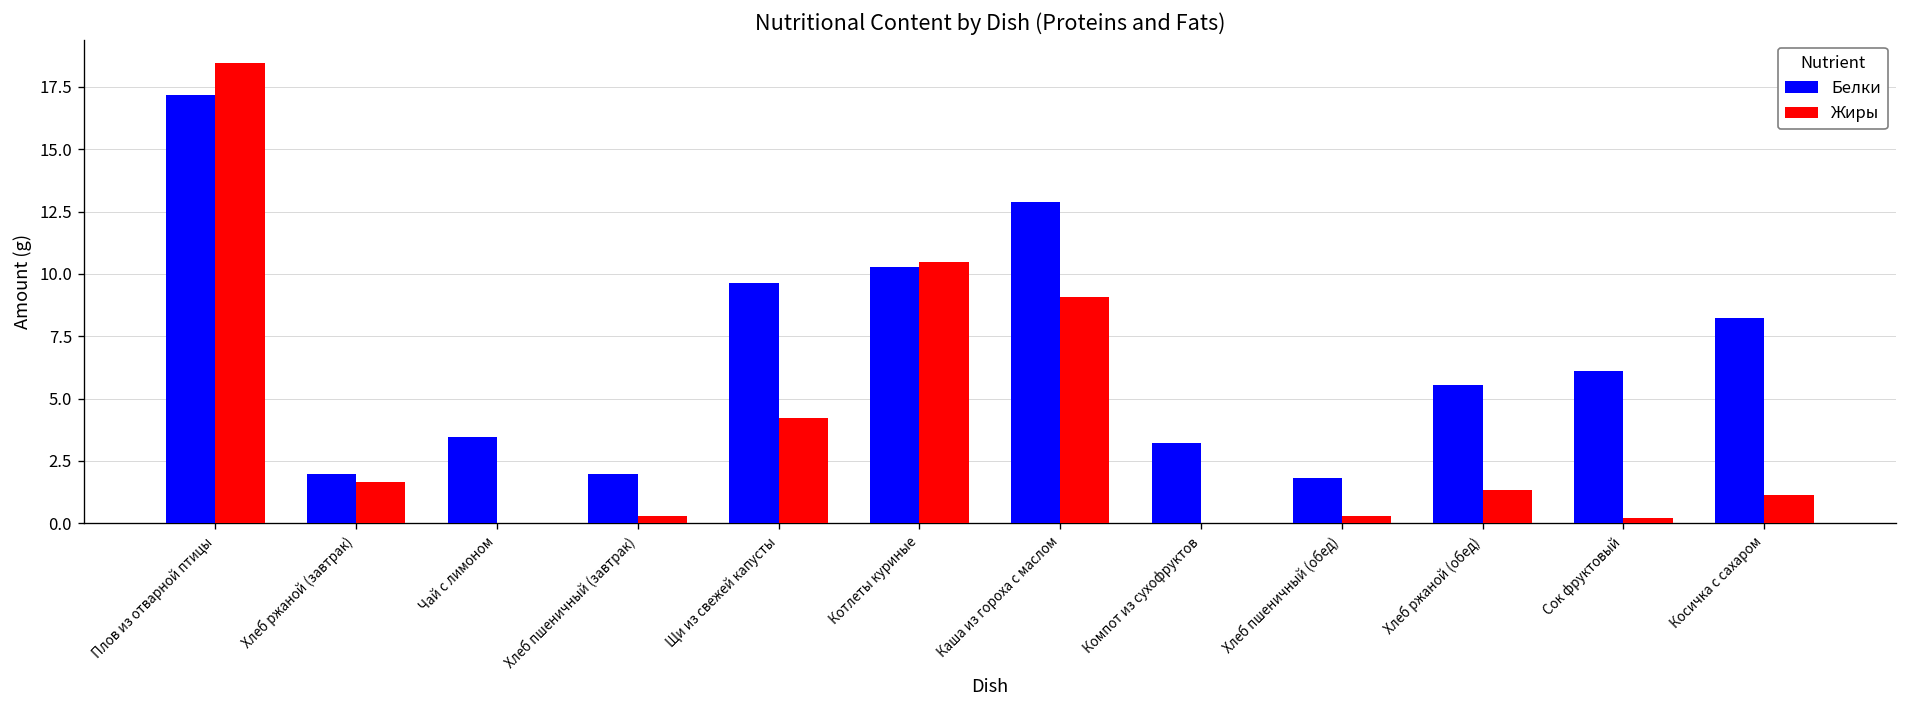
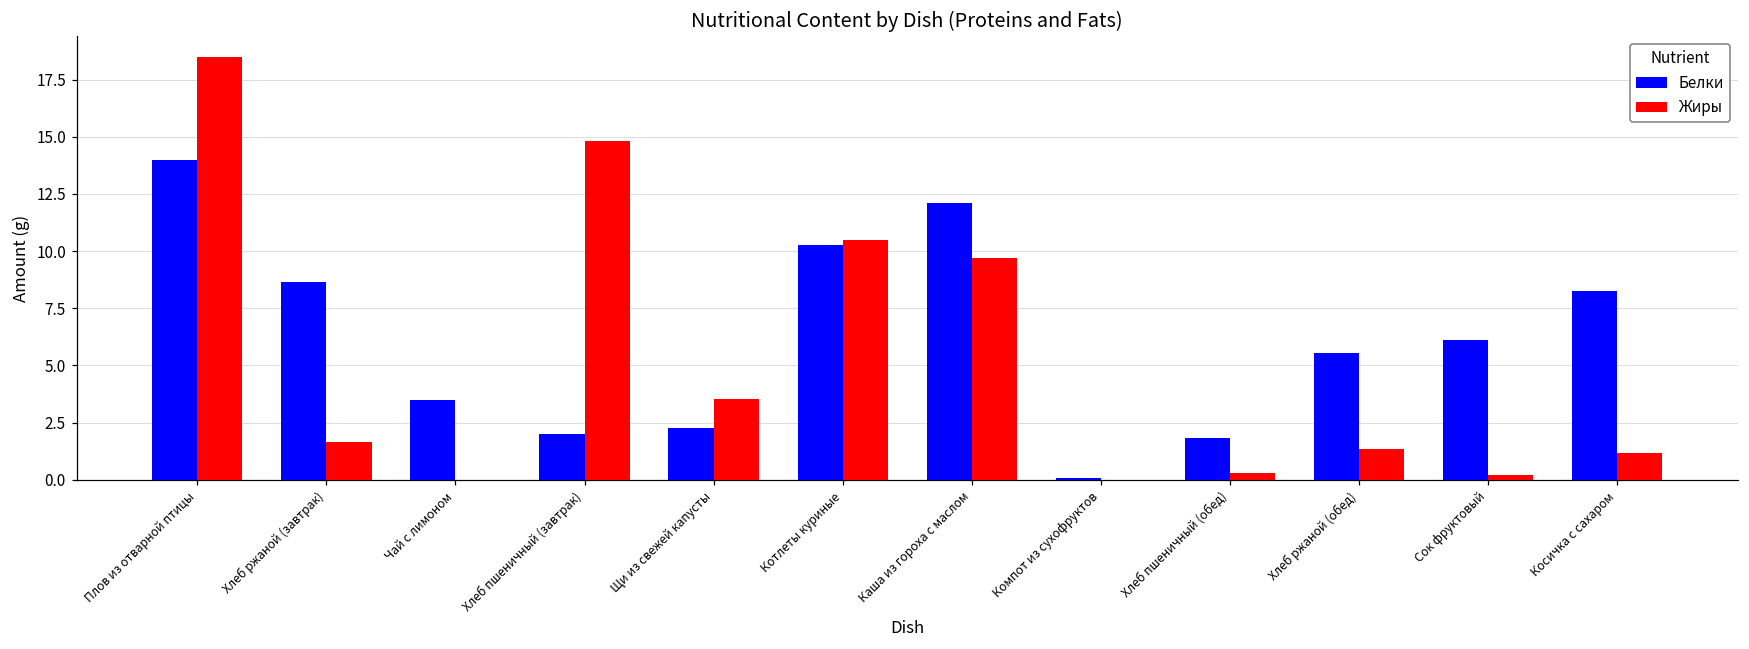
Белки, Плов из отварной птицы: 17.2 -> 14.0
Белки, Хлеб ржаной (завтрак): 2.0 -> 8.7
Жиры, Хлеб пшеничный (завтрак): 0.3 -> 14.8
Белки, Щи из свежей капусты: 9.7 -> 2.2
Жиры, Щи из свежей капусты: 4.2 -> 3.5
Белки, Каша из гороха с маслом: 12.9 -> 12.1
Жиры, Каша из гороха с маслом: 9.1 -> 9.7
Белки, Компот из сухофруктов: 3.2 -> 0.1
